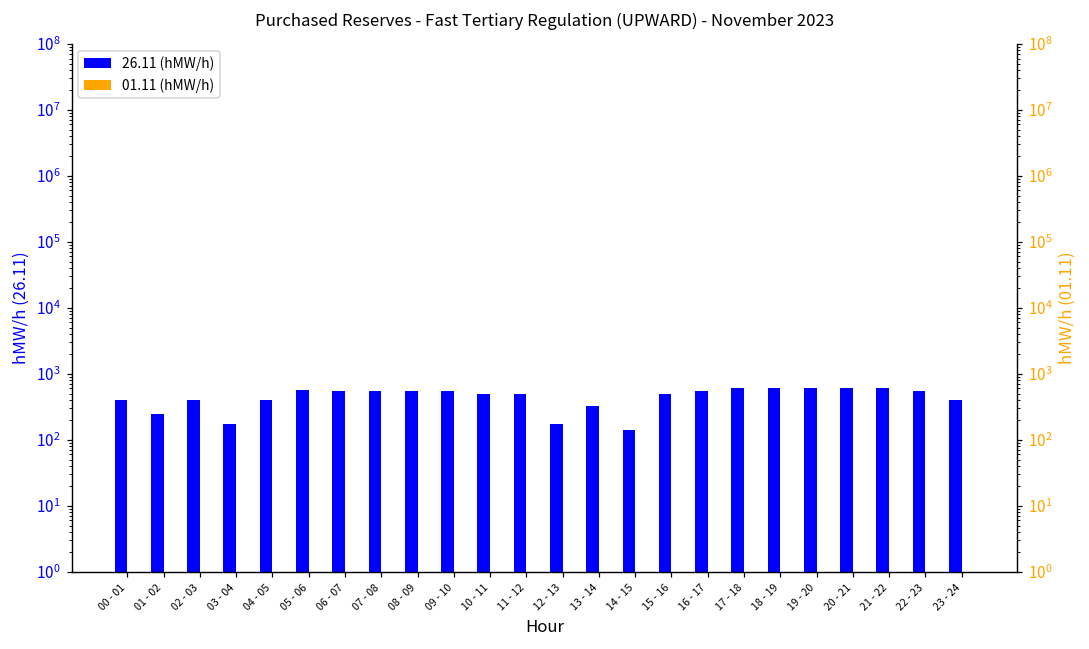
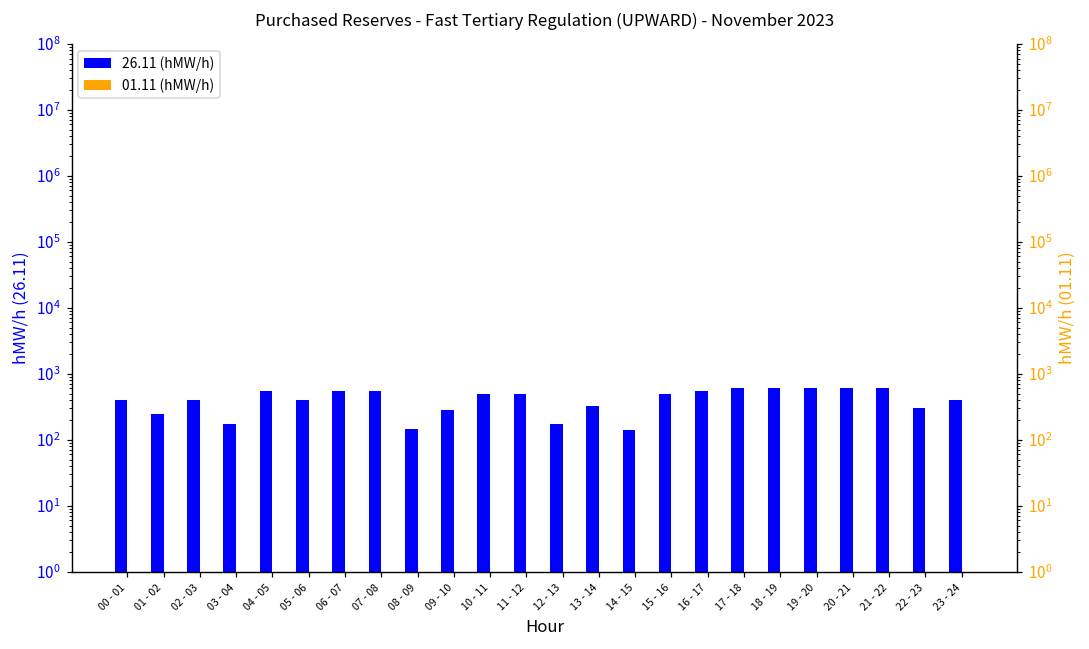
26.11 (hMW/h), 04 - 05: 400 -> 500
26.11 (hMW/h), 05 - 06: 600 -> 400
26.11 (hMW/h), 08 - 09: 600 -> 140
26.11 (hMW/h), 09 - 10: 600 -> 300
26.11 (hMW/h), 22 - 23: 600 -> 300
